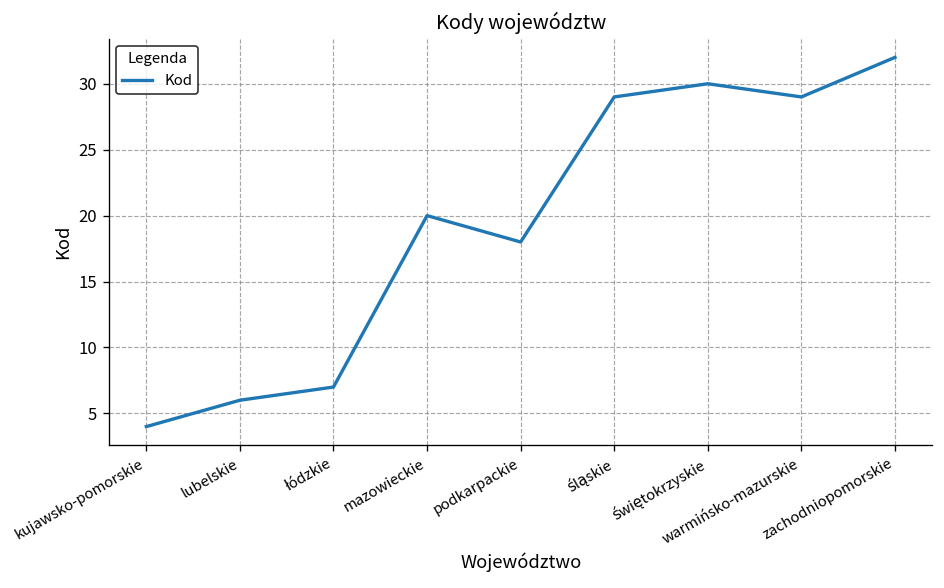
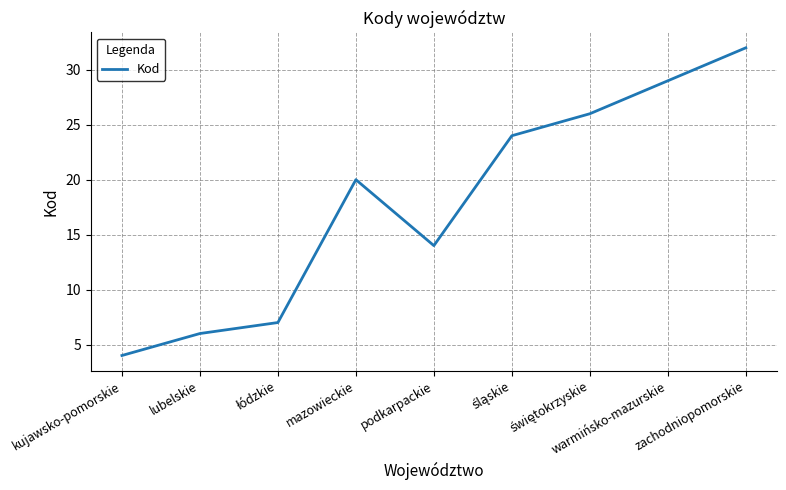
podkarpackie: 18 -> 14
śląskie: 29 -> 24
świętokrzyskie: 30 -> 26
